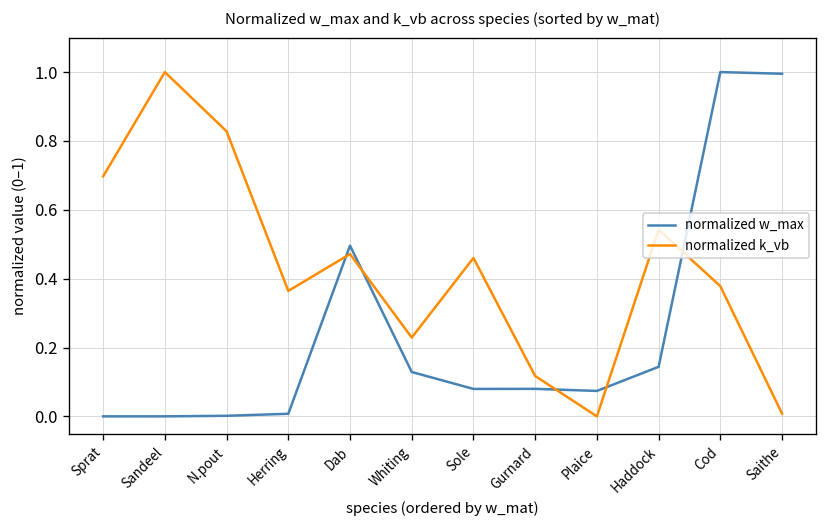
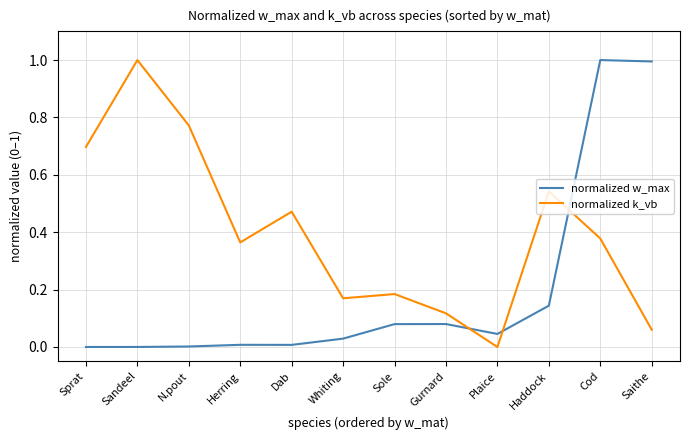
normalized k_vb, N.pout: 0.83 -> 0.77
normalized w_max, Dab: 0.50 -> 0.01
normalized w_max, Whiting: 0.13 -> 0.03
normalized k_vb, Whiting: 0.23 -> 0.17
normalized k_vb, Sole: 0.46 -> 0.18
normalized w_max, Plaice: 0.07 -> 0.05
normalized k_vb, Saithe: 0.01 -> 0.06
